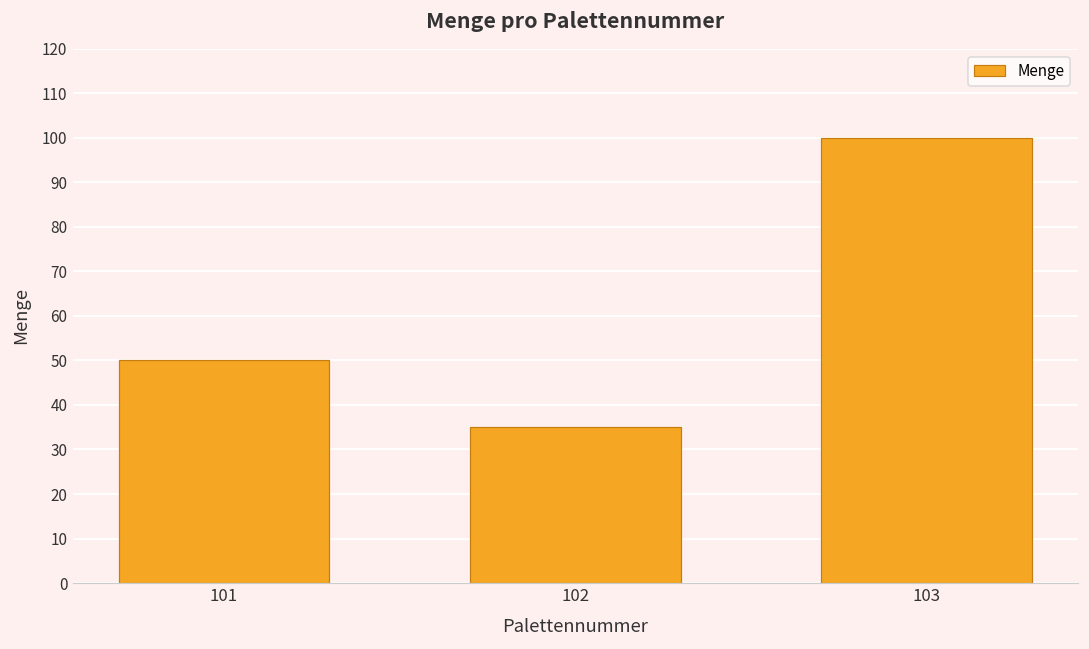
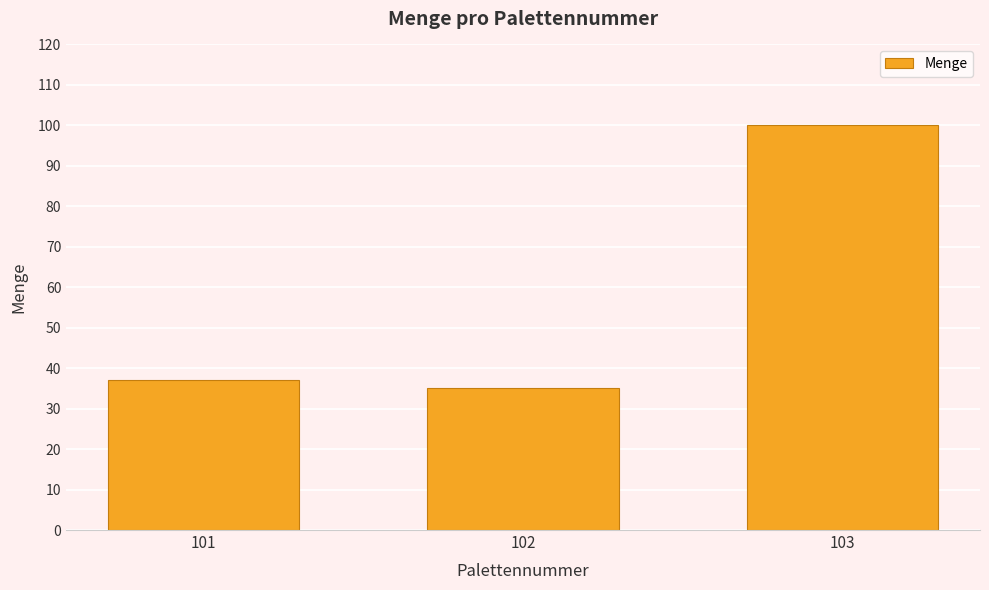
101: 50 -> 37
